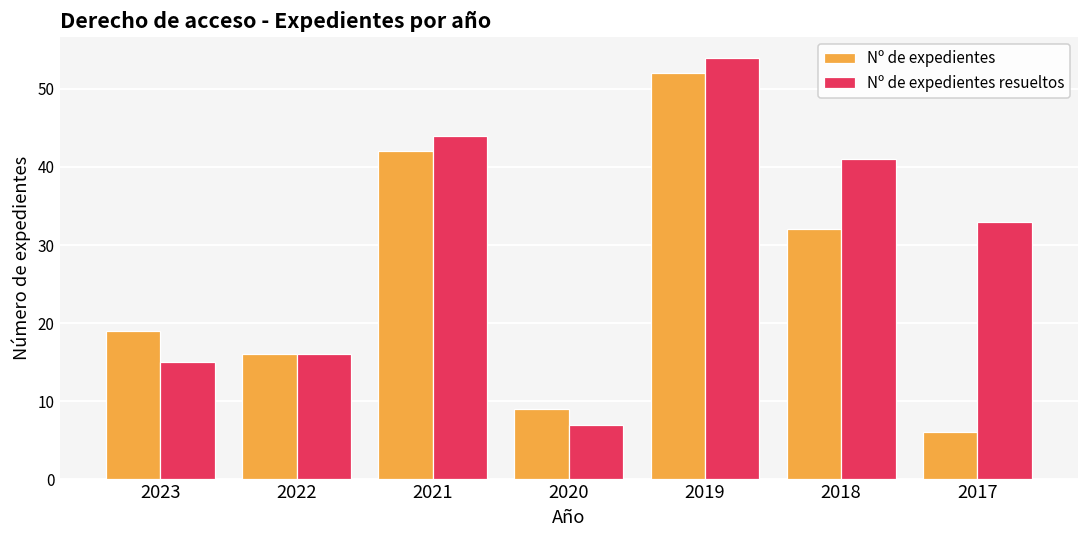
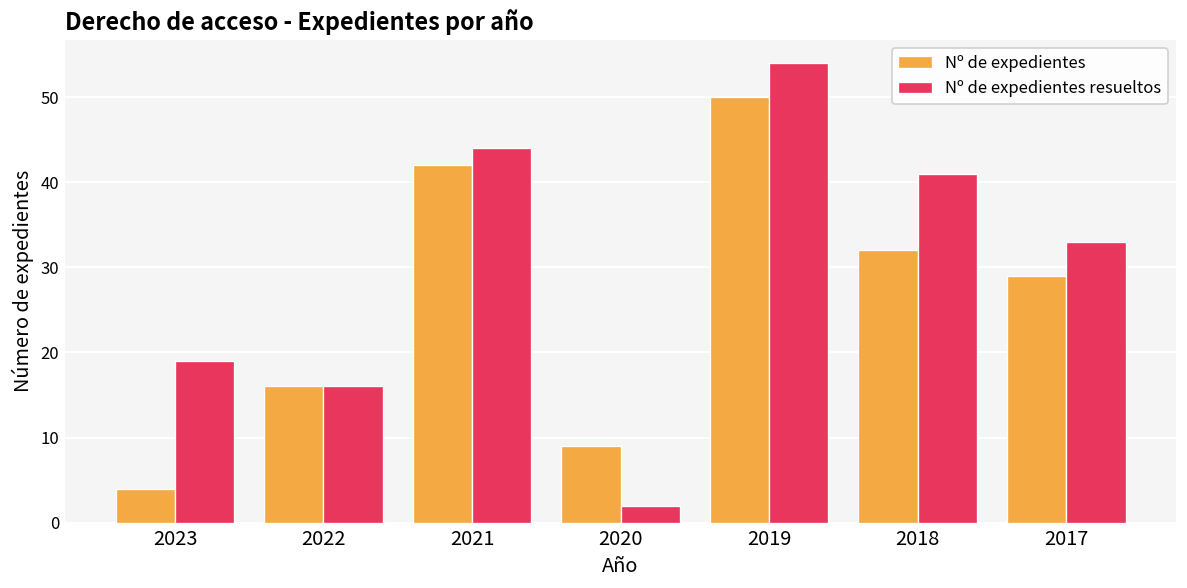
Nº de expedientes, 2023: 19 -> 4
Nº de expedientes resueltos, 2023: 15 -> 19
Nº de expedientes resueltos, 2020: 7 -> 2
Nº de expedientes, 2019: 52 -> 50
Nº de expedientes, 2017: 6 -> 29
